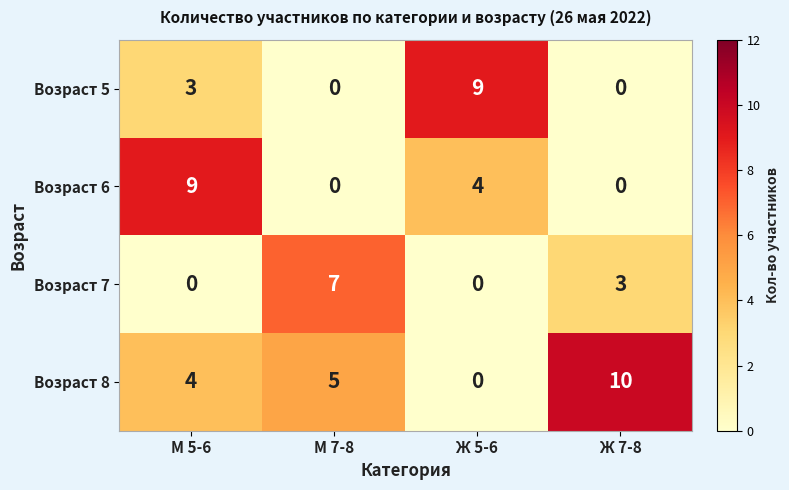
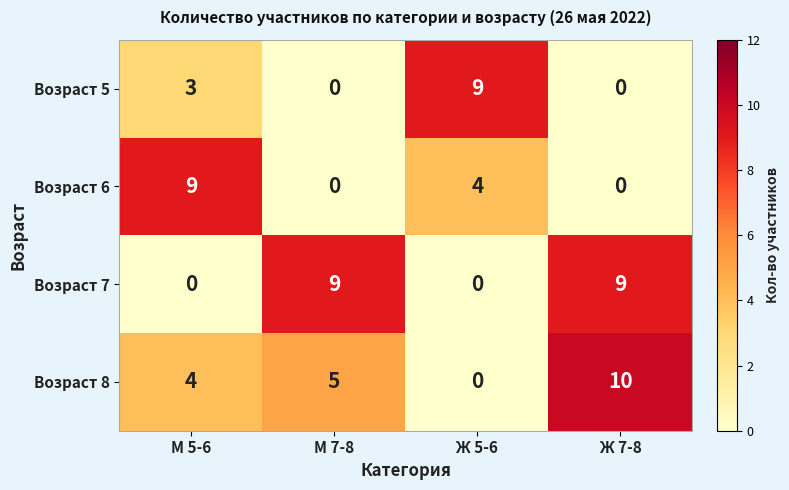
Возраст 7, М 7-8: 7 -> 9
Возраст 7, Ж 7-8: 3 -> 9
